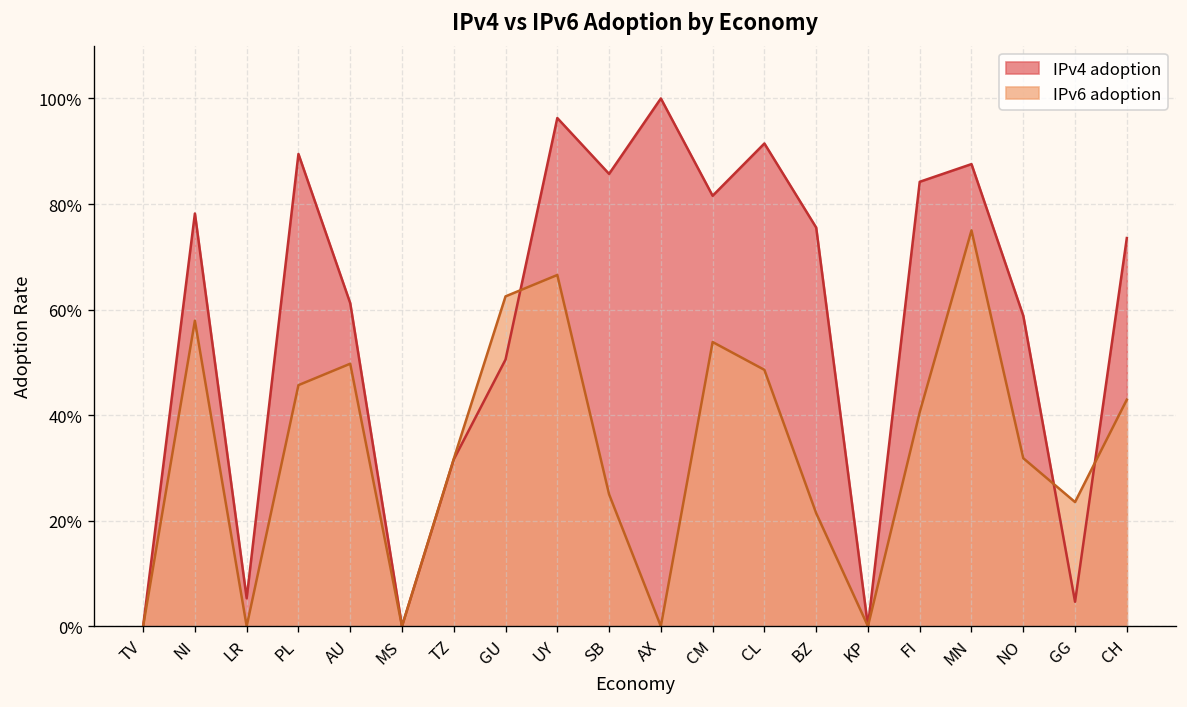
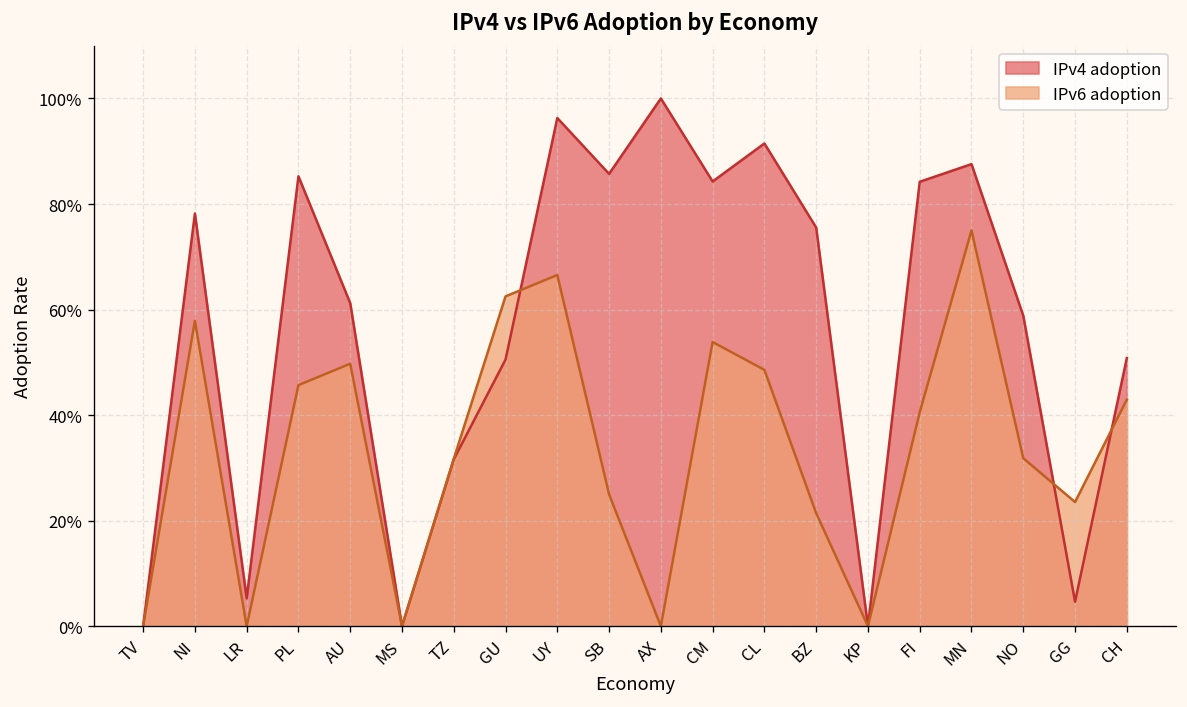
IPv4 adoption, PL: 89% -> 85%
IPv4 adoption, CM: 82% -> 84%
IPv4 adoption, CH: 74% -> 51%
